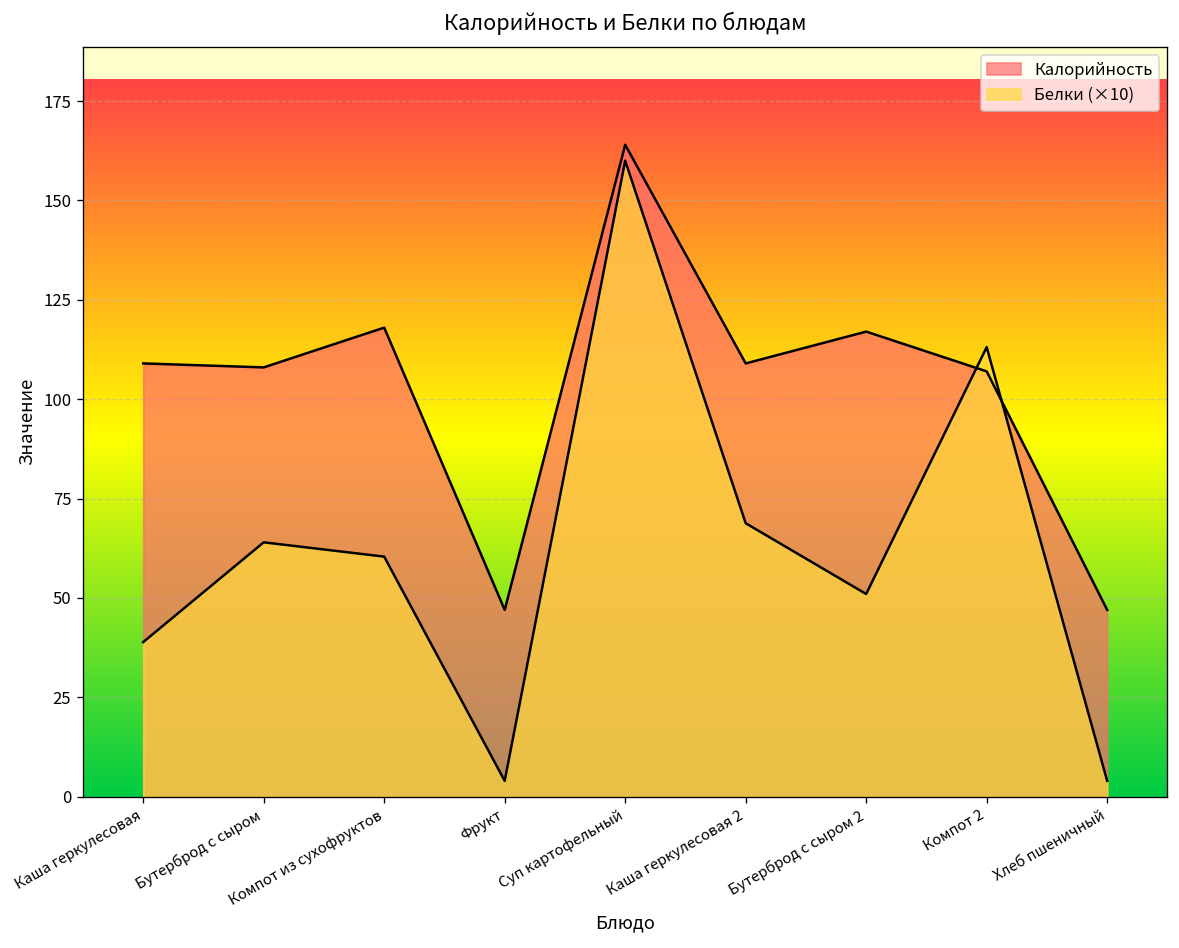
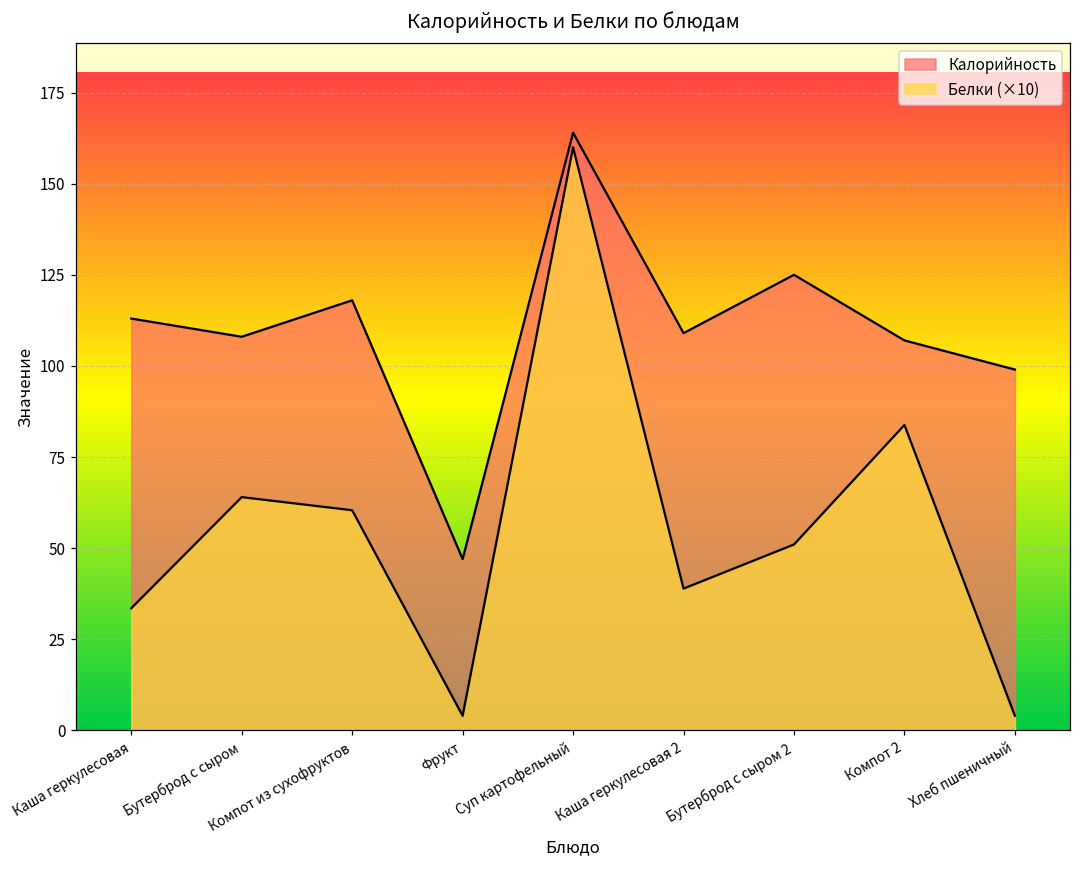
Калорийность, Каша геркулесовая: 109 -> 113
Белки (×10), Каша геркулесовая: 39 -> 34
Белки (×10), Каша геркулесовая 2: 69 -> 39
Калорийность, Бутерброд с сыром 2: 117 -> 125
Белки (×10), Компот 2: 113 -> 84
Калорийность, Хлеб пшеничный: 47 -> 99
